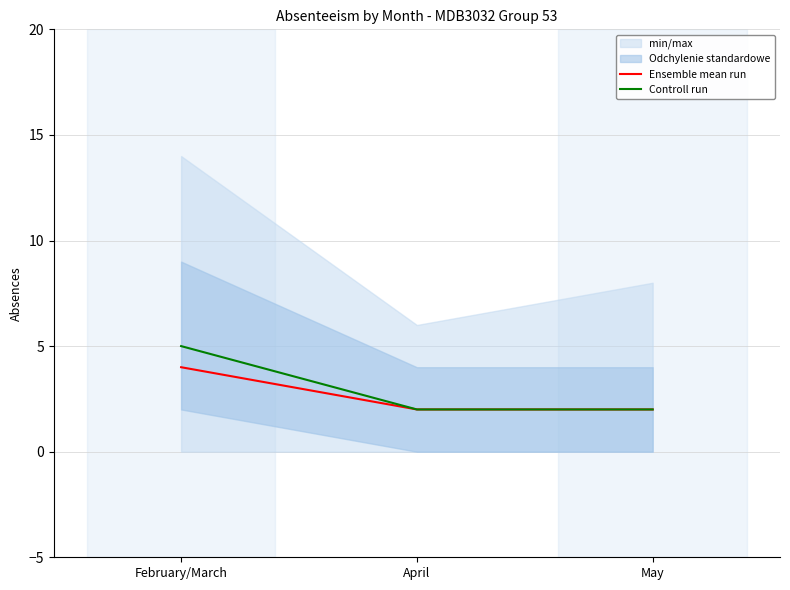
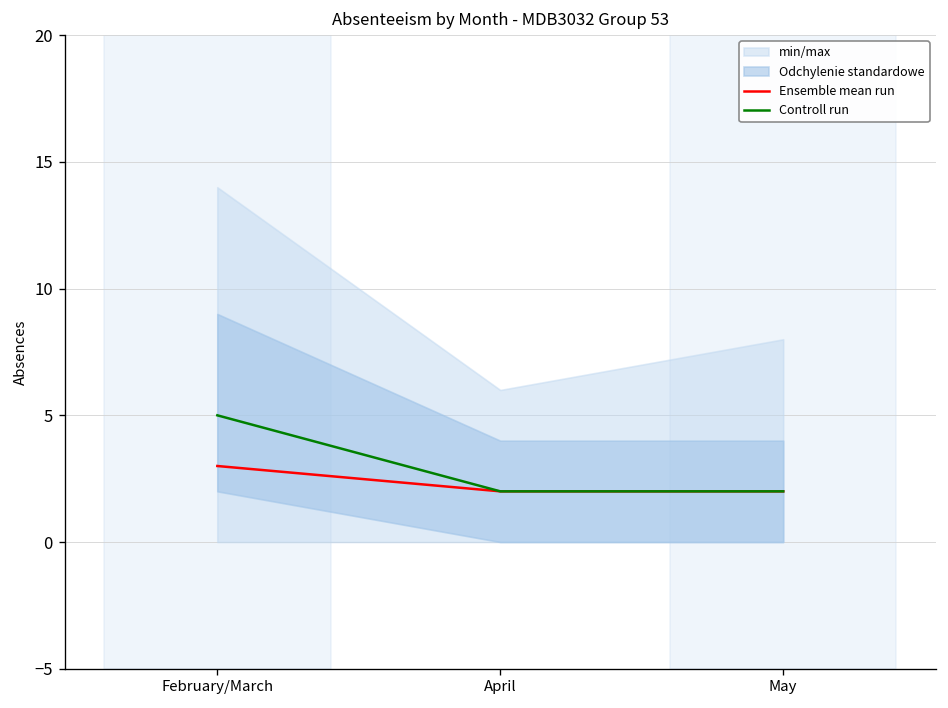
Ensemble mean run, February/March: 4 -> 3
